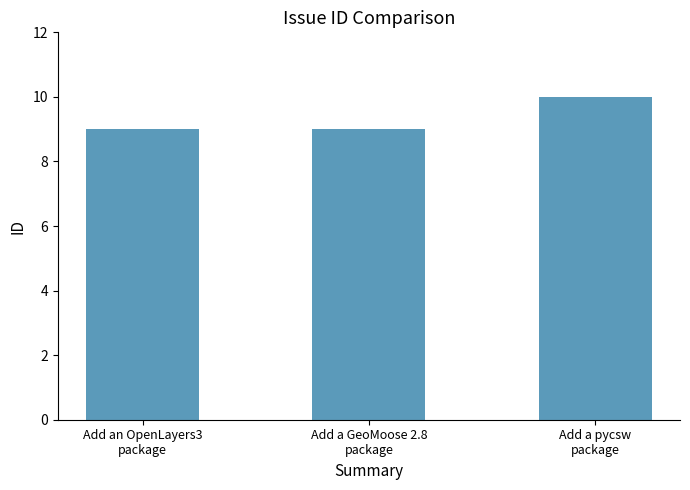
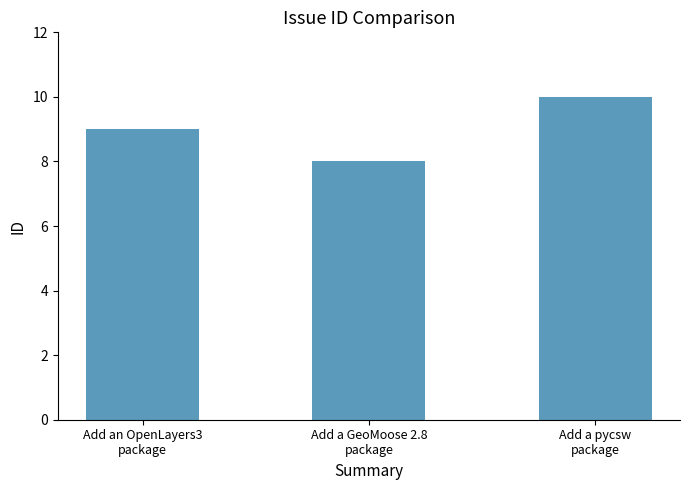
Add a GeoMoose 2.8 package: 9 -> 8
